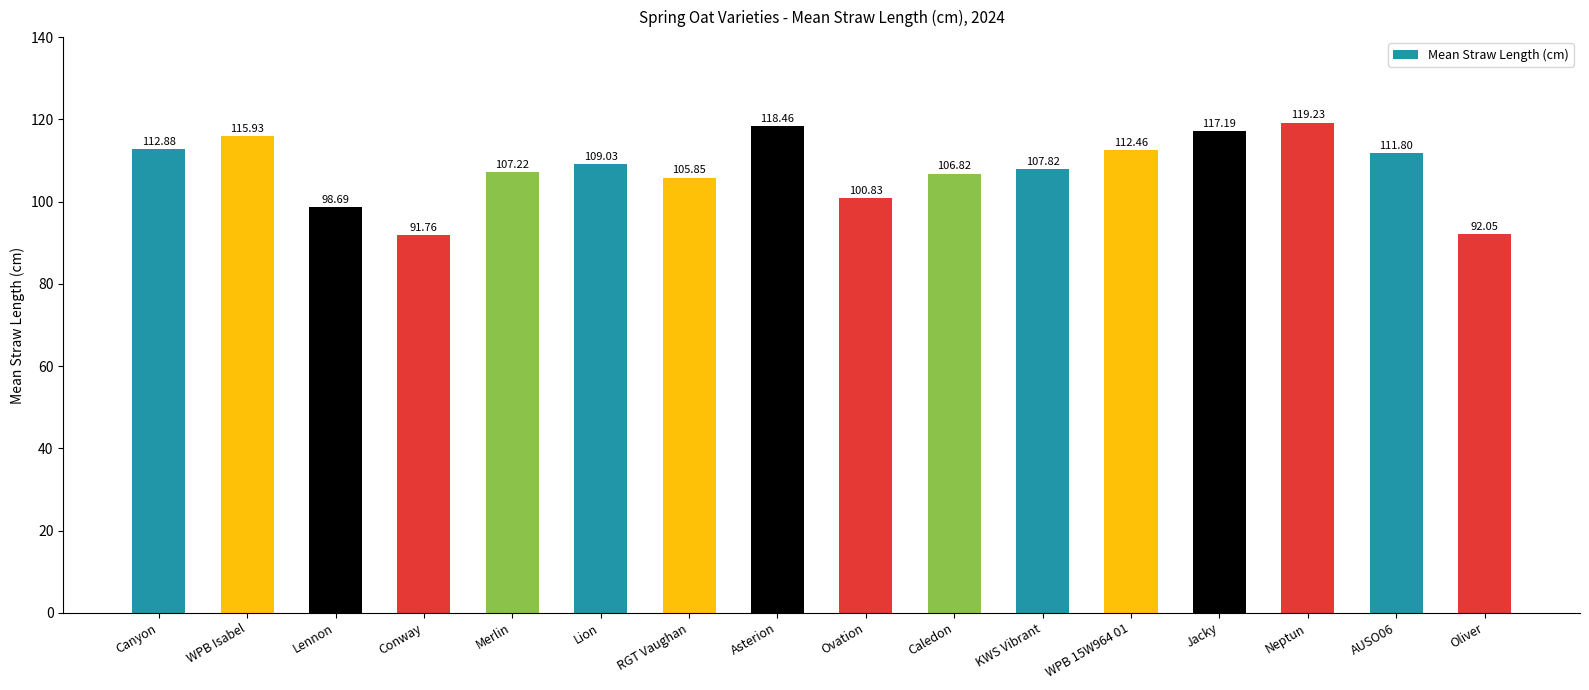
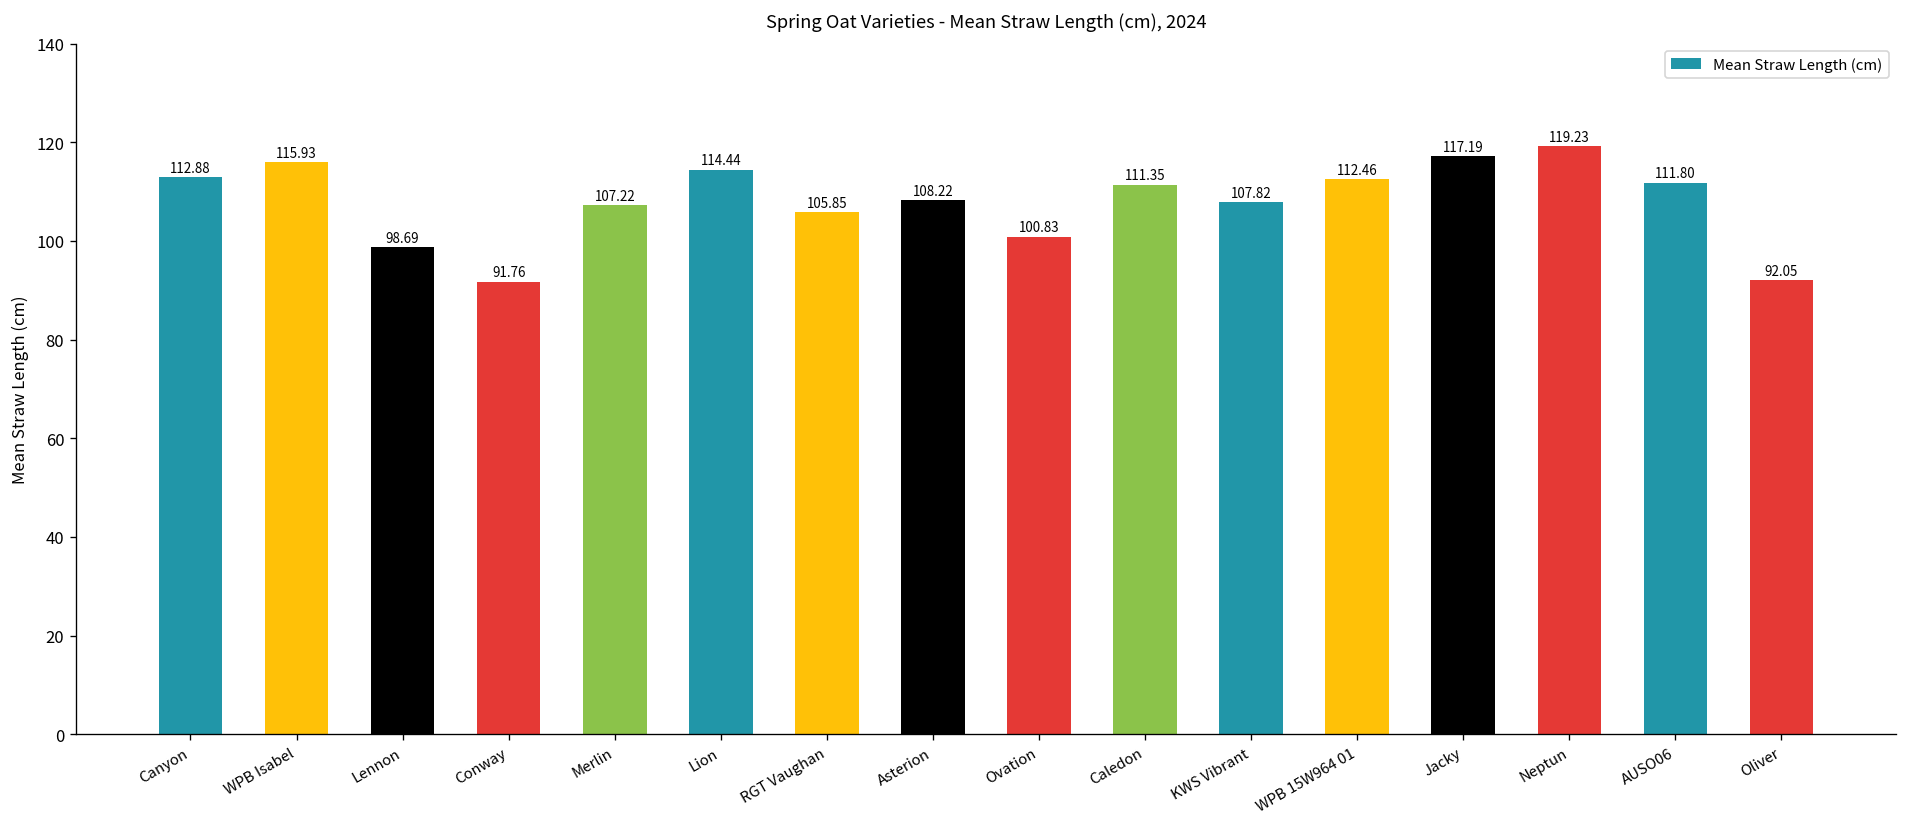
Lion: 109.03 -> 114.44
Asterion: 118.46 -> 108.22
Caledon: 106.82 -> 111.35
